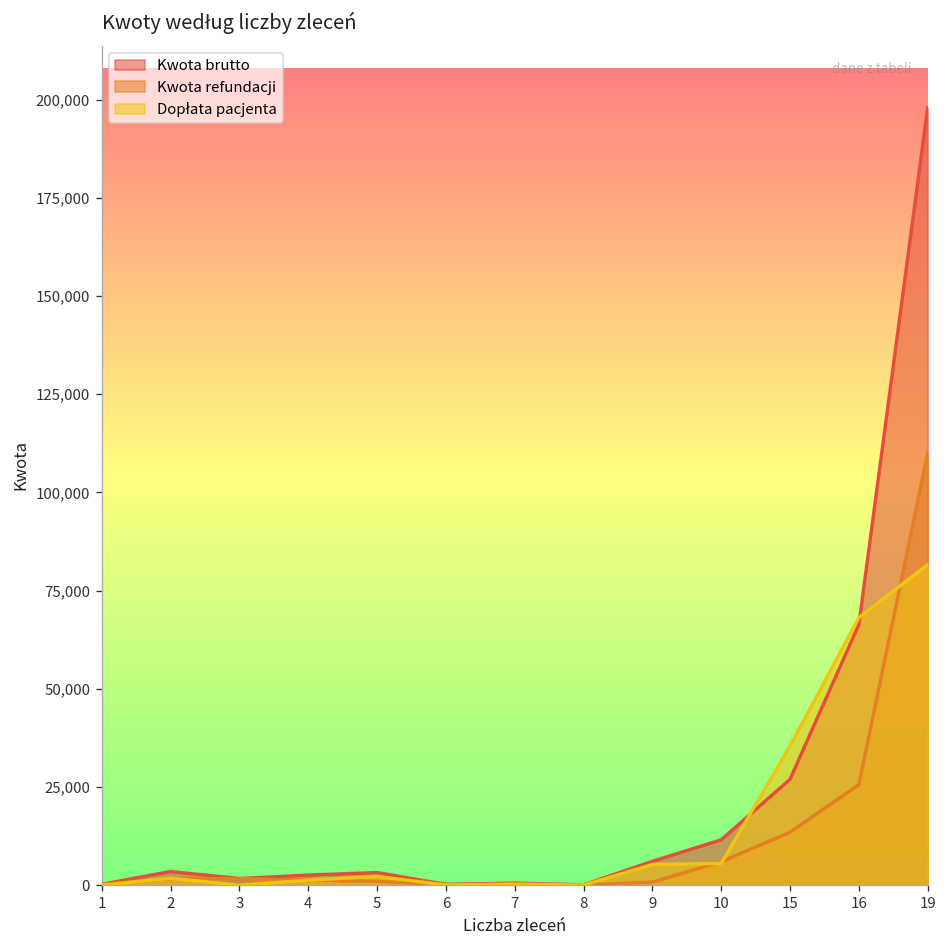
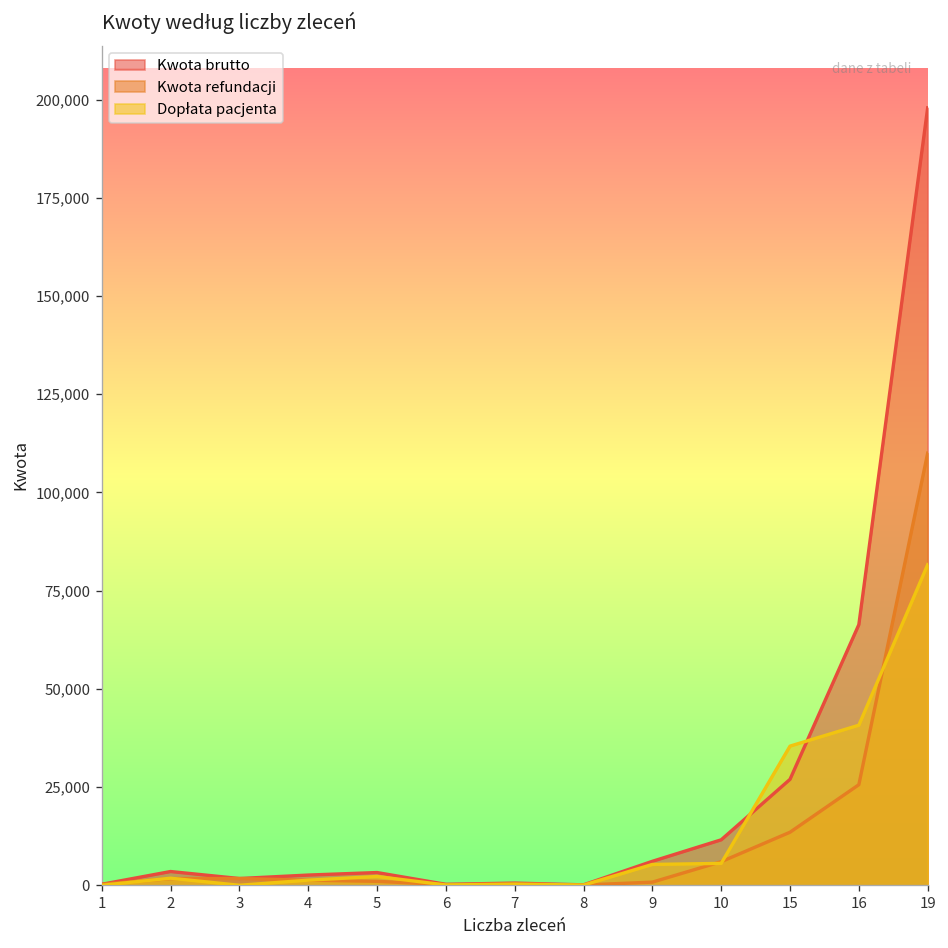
Dopłata pacjenta, 16: 68,000 -> 41,000
